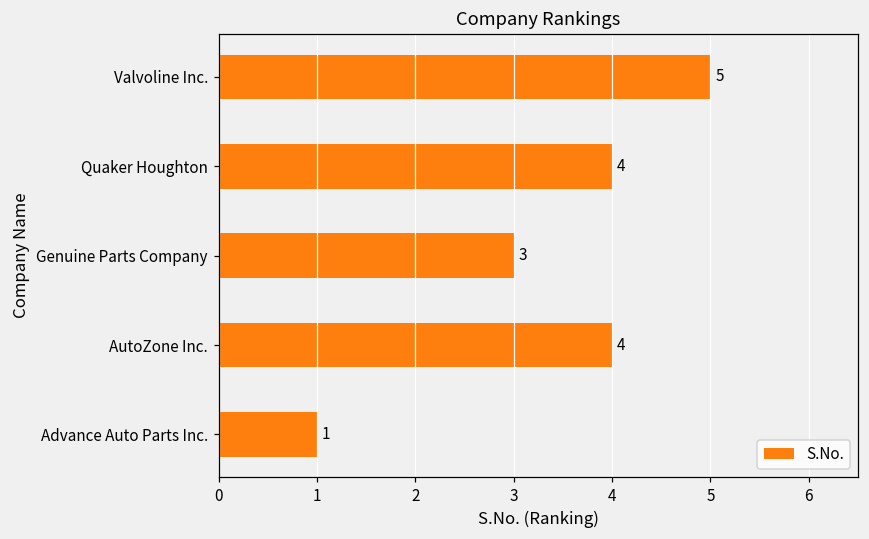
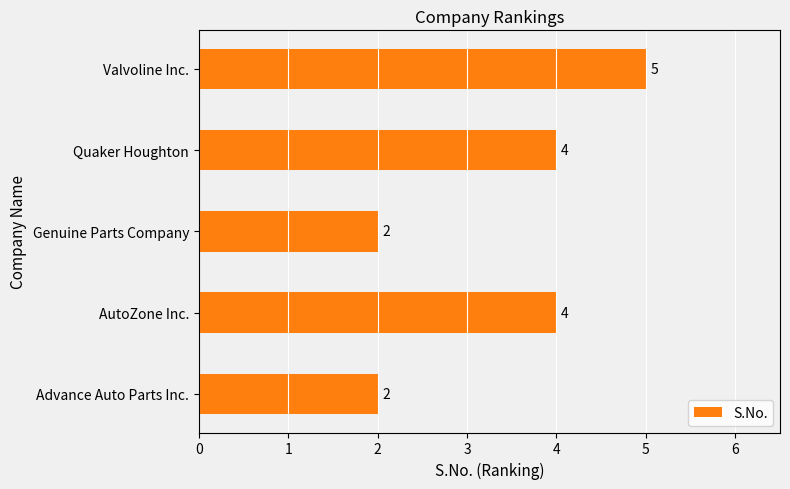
Genuine Parts Company: 3 -> 2
Advance Auto Parts Inc.: 1 -> 2
